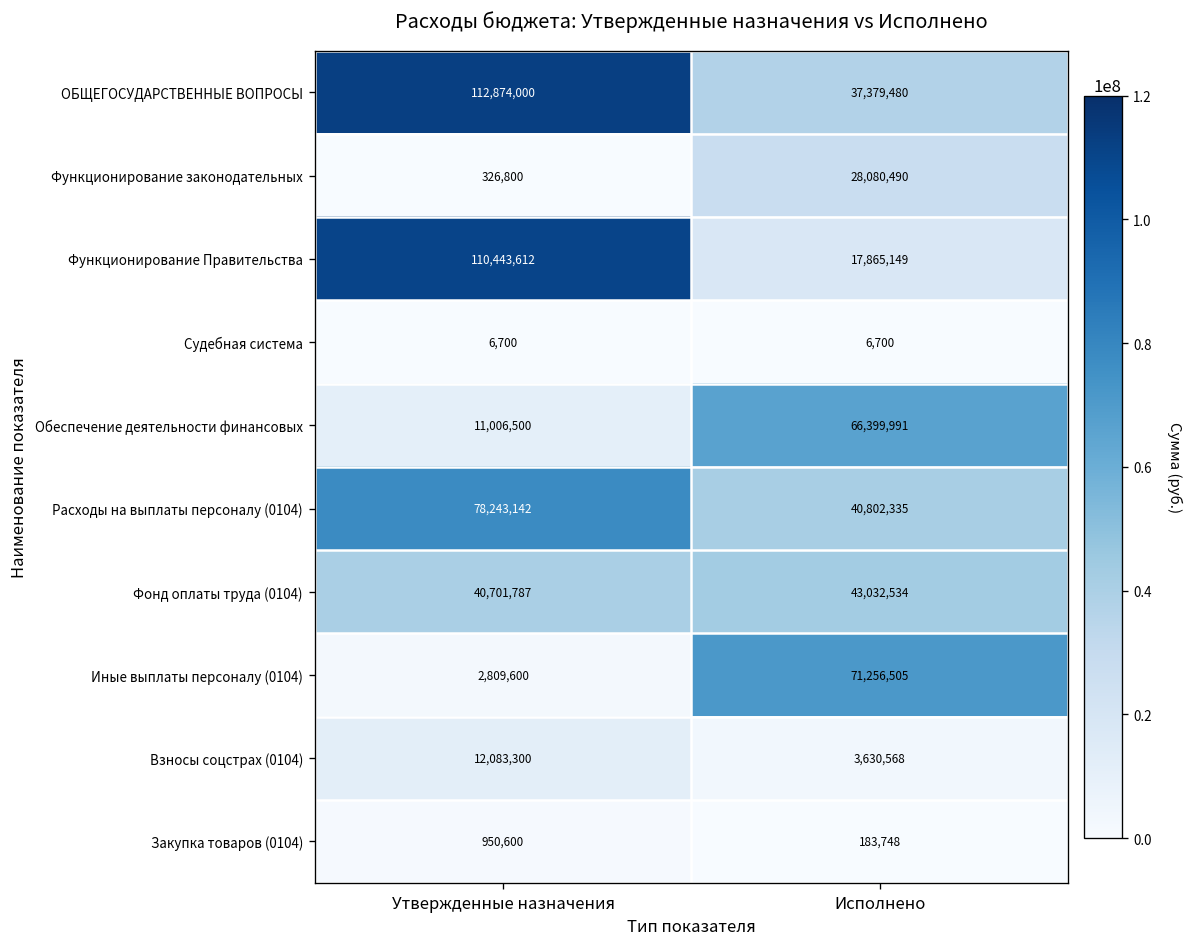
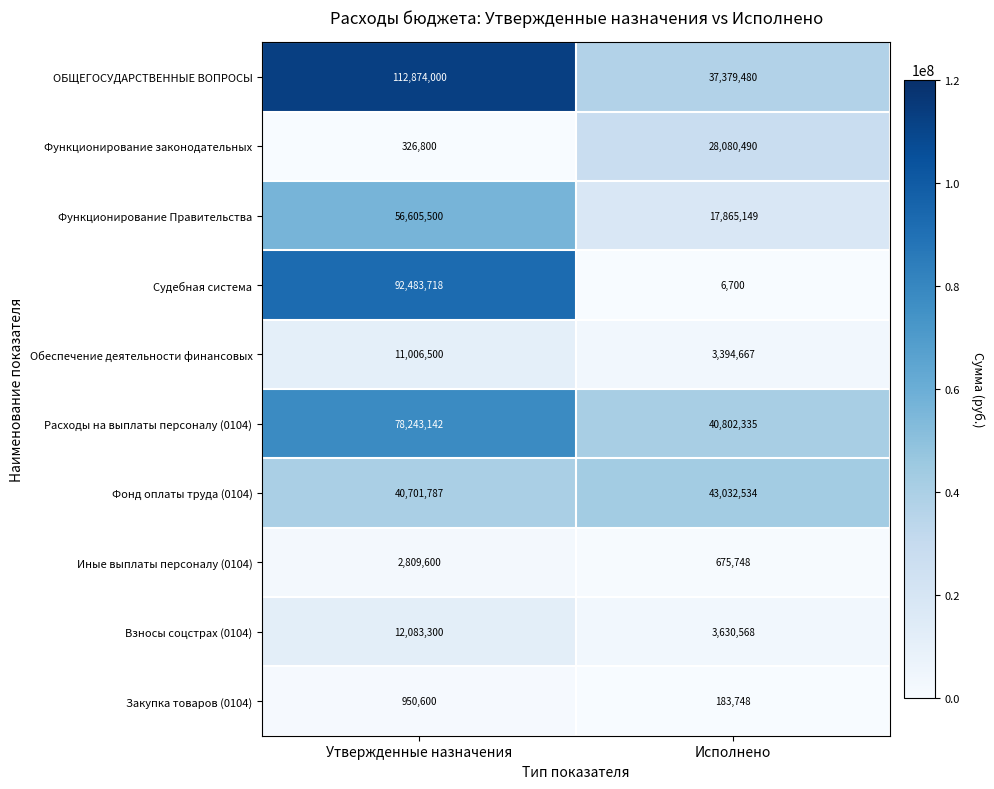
Функционирование Правительства, Утвержденные назначения: 110,443,612 -> 56,605,500
Судебная система, Утвержденные назначения: 6,700 -> 92,483,718
Обеспечение деятельности финансовых, Исполнено: 66,399,991 -> 3,394,667
Иные выплаты персоналу (0104), Исполнено: 71,256,505 -> 675,748
